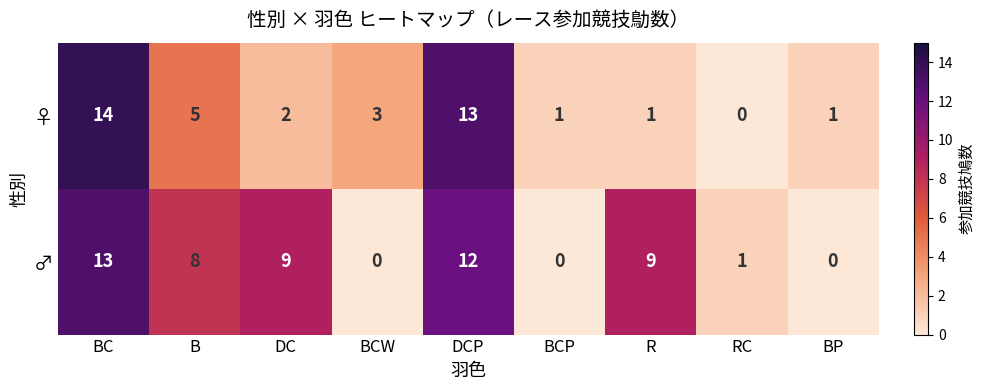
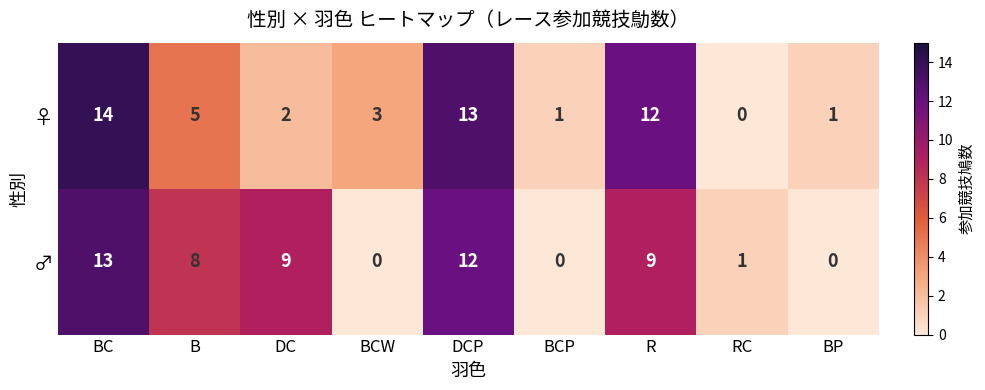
♀, R: 1 -> 12
